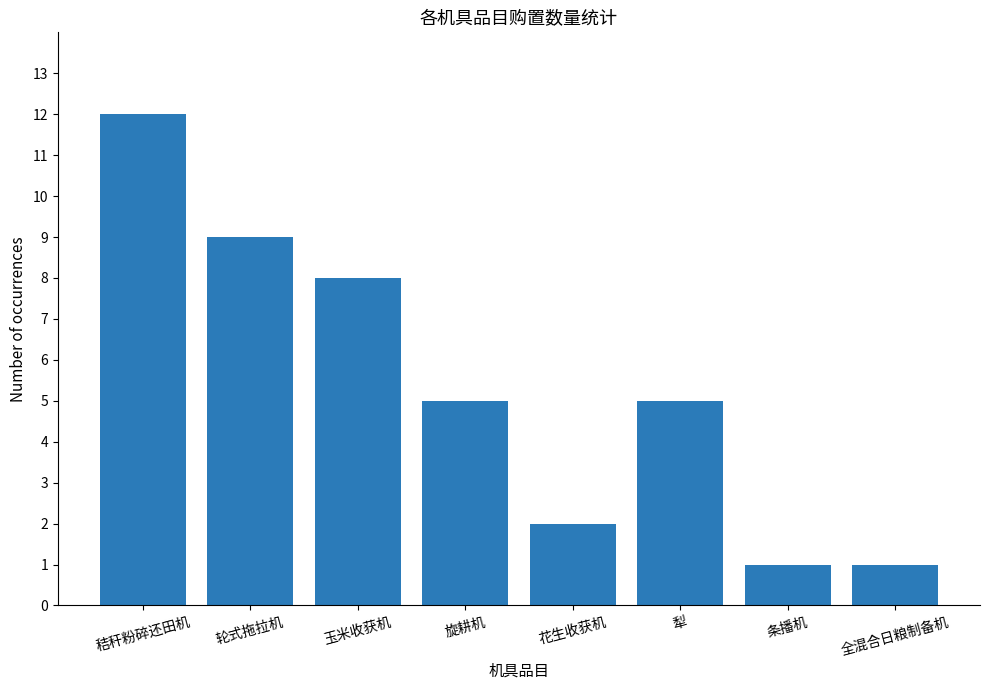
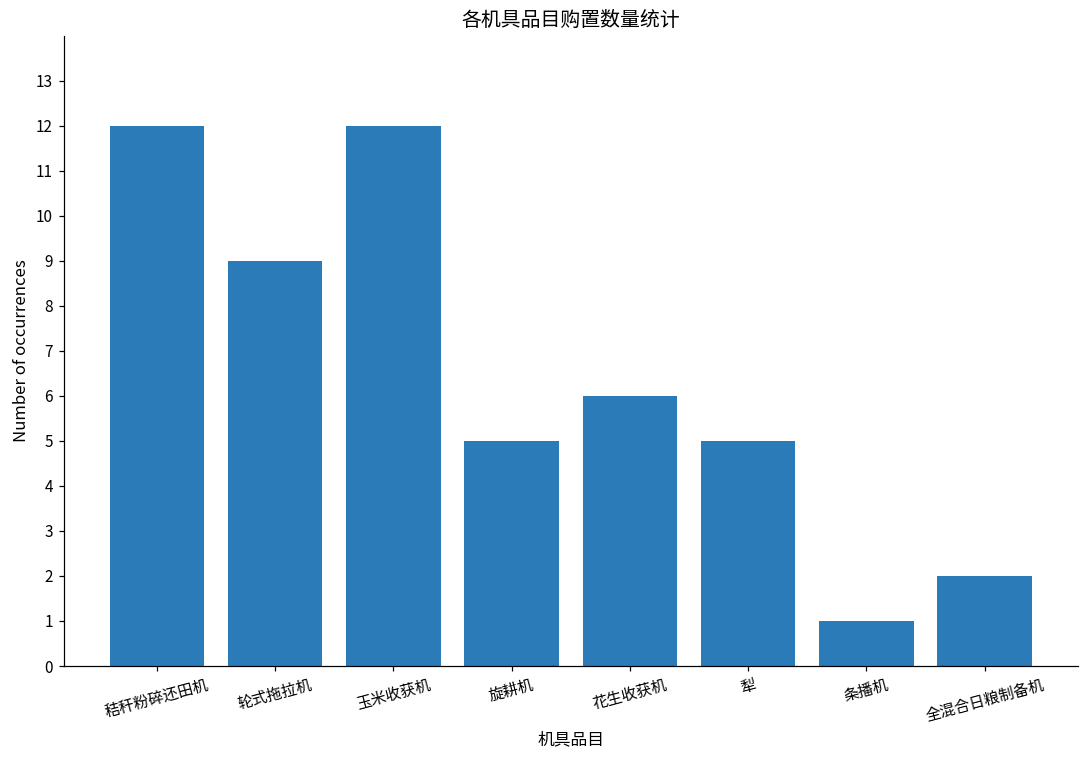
玉米收获机: 8 -> 12
花生收获机: 2 -> 6
全混合日粮制备机: 1 -> 2
